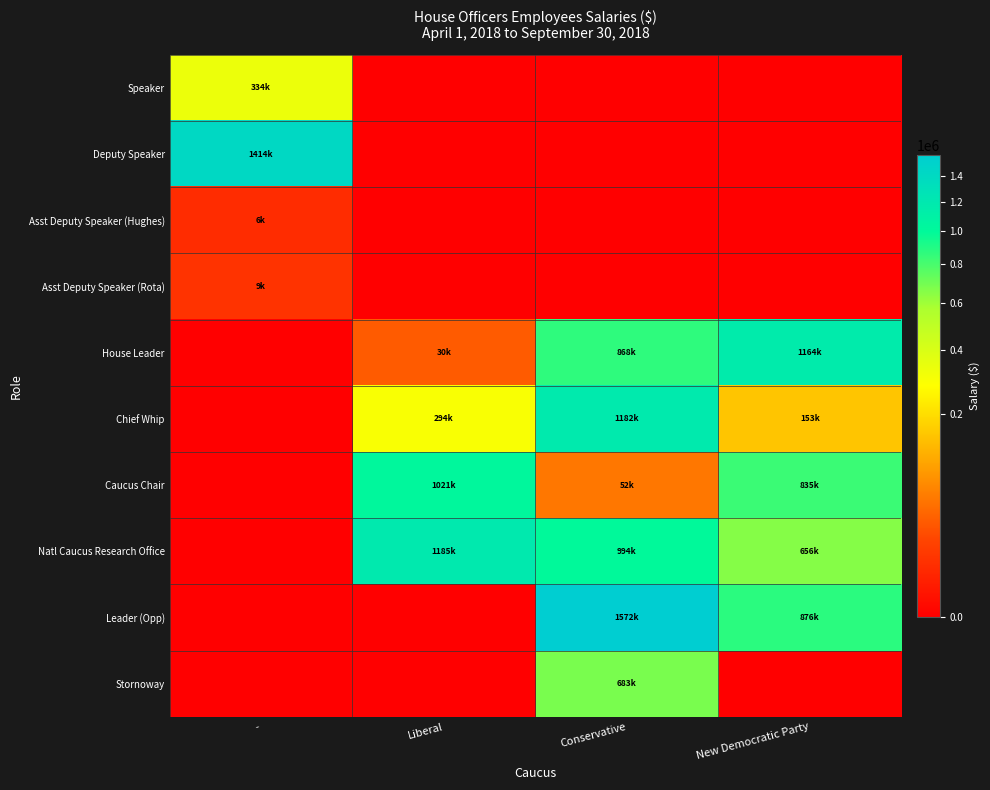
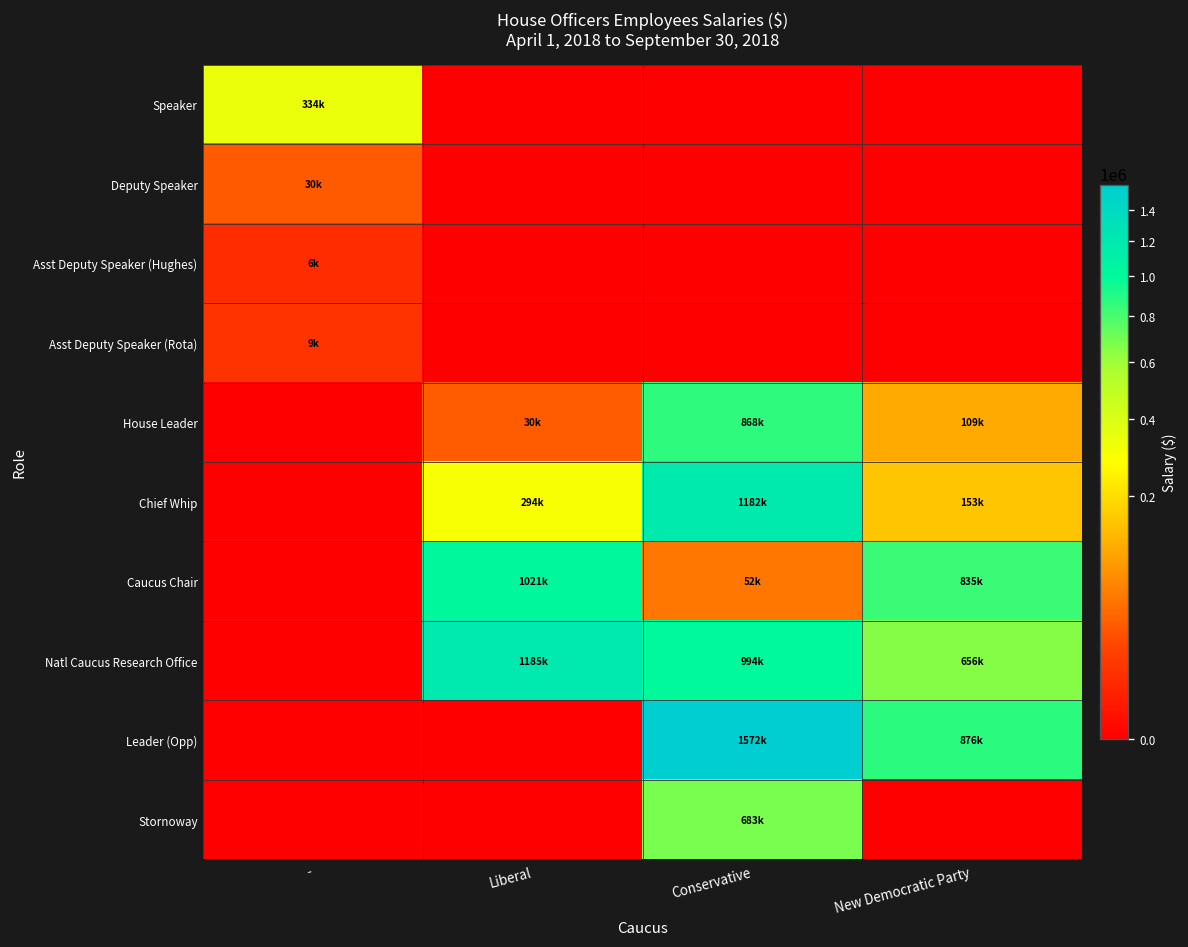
Deputy Speaker, -: 1414k -> 30k
House Leader, New Democratic Party: 1164k -> 109k
